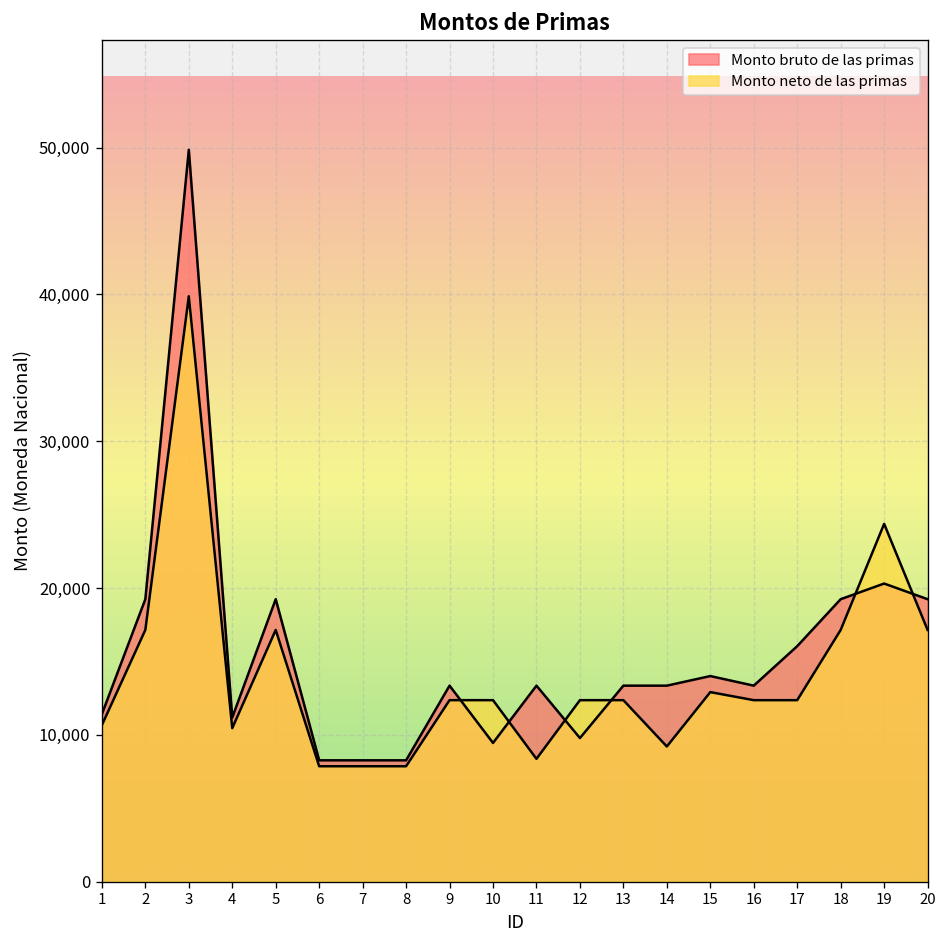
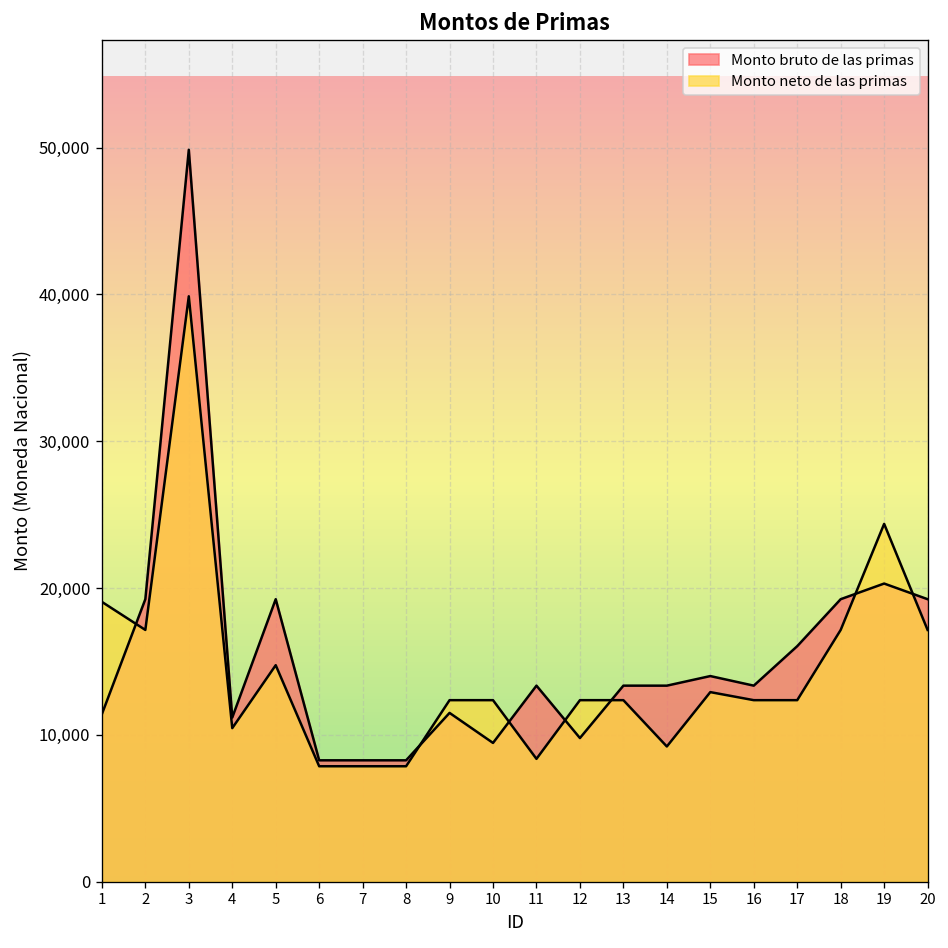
Monto neto de las primas, 1: 10,700 -> 19,100
Monto neto de las primas, 5: 17,100 -> 14,700
Monto bruto de las primas, 9: 13,300 -> 11,500
